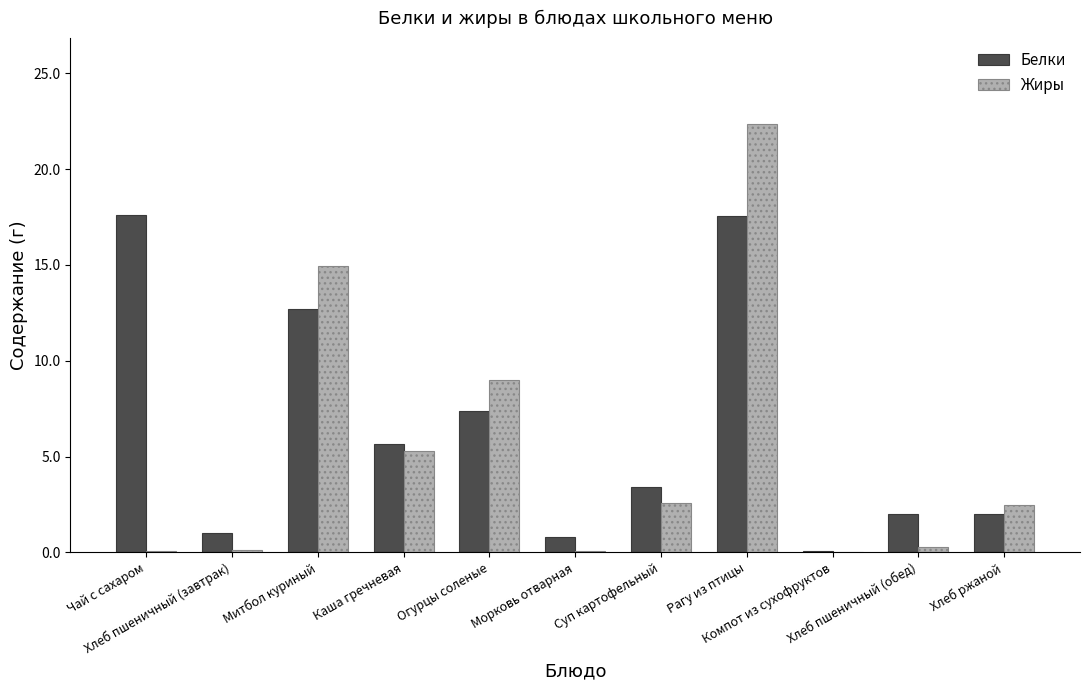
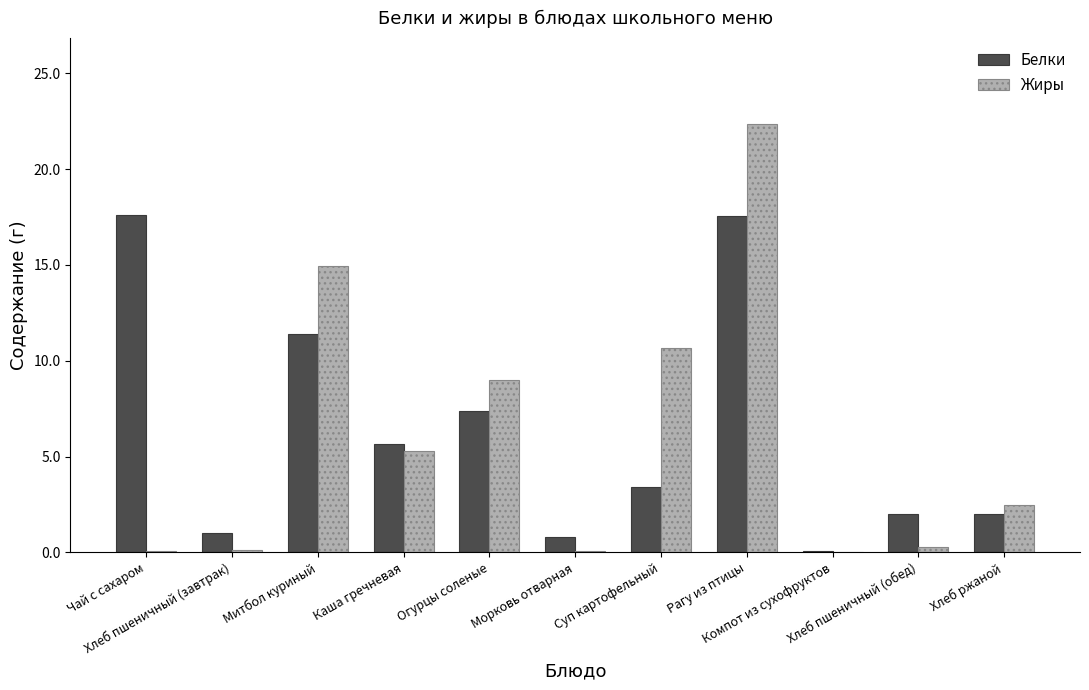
Белки, Митбол куриный: 12.7 -> 11.4
Жиры, Суп картофельный: 2.6 -> 10.7
